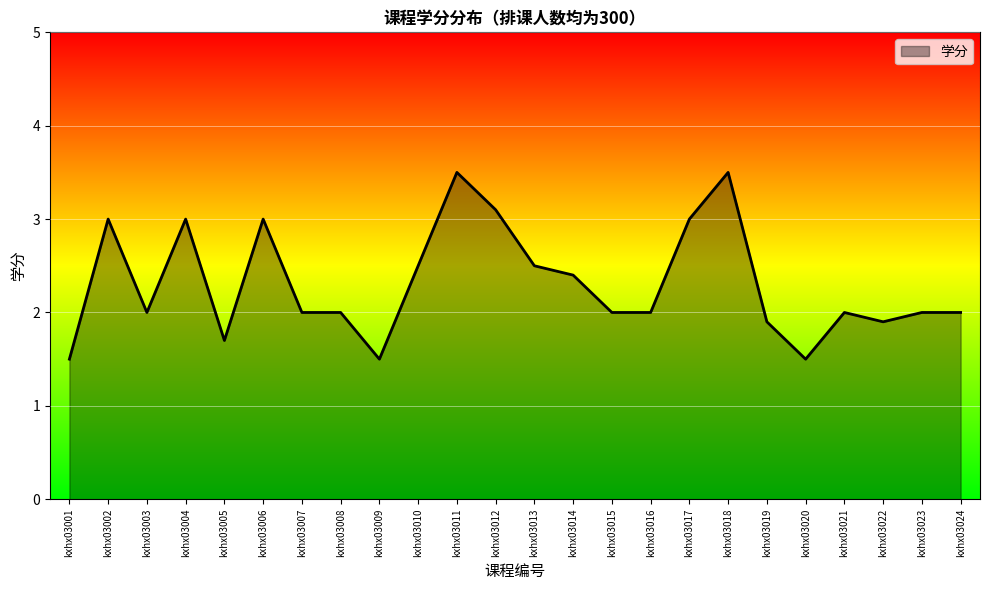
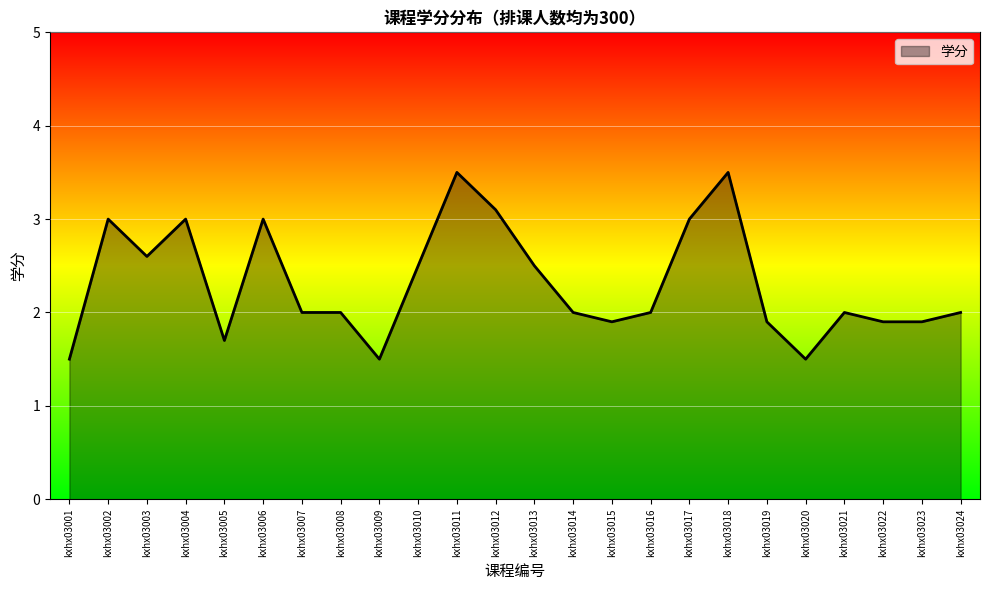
kxhx03003: 2.0 -> 2.6
kxhx03014: 2.4 -> 2.0
kxhx03015: 2.0 -> 1.9
kxhx03023: 2.0 -> 1.9
